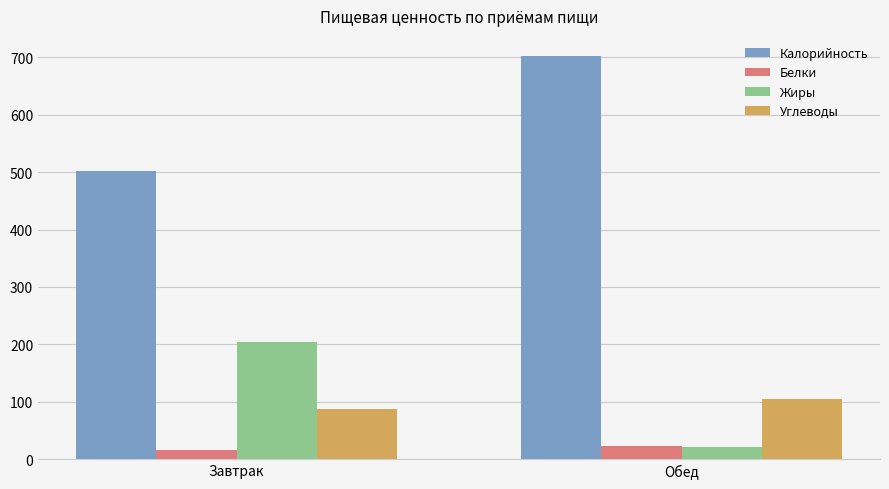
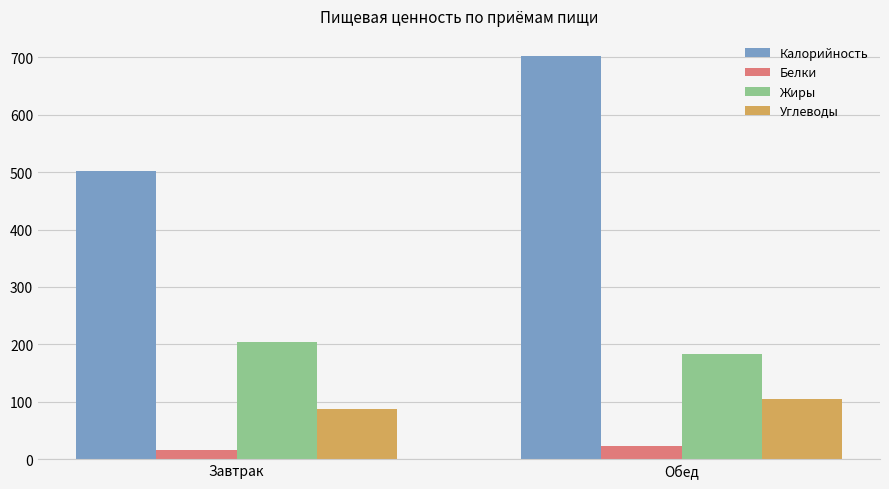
Жиры, Обед: 20 -> 180
